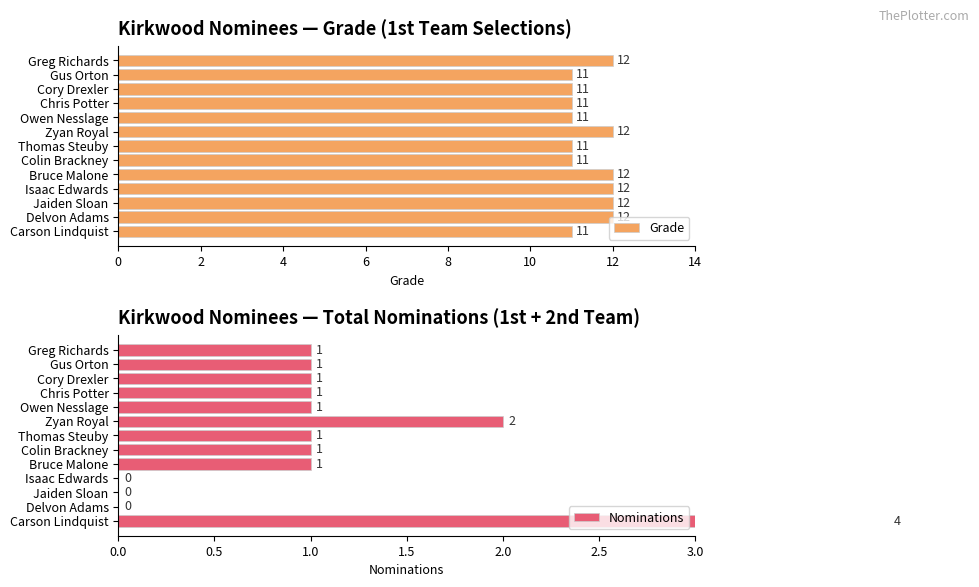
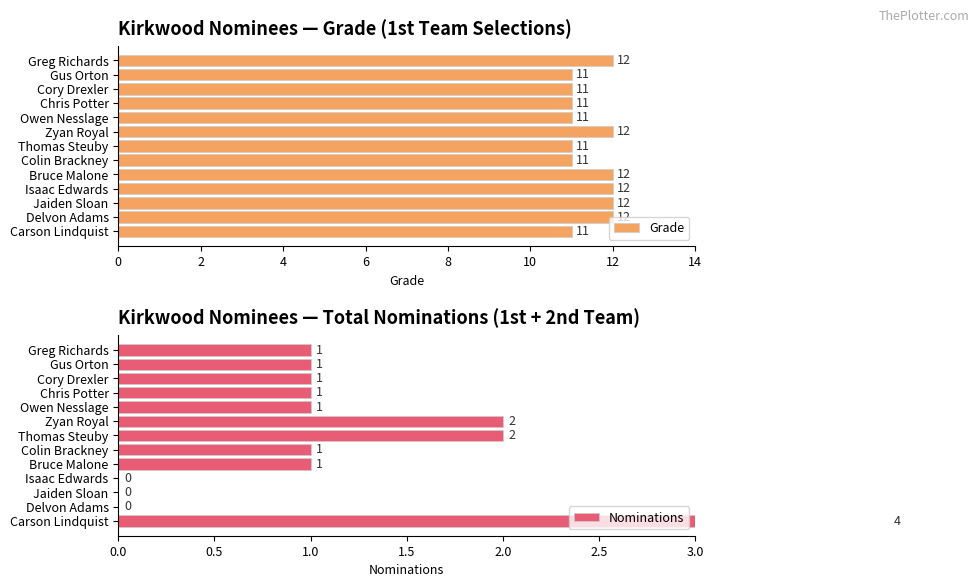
Kirkwood Nominees — Total Nominations (1st + 2nd Team), Thomas Steuby: 1 -> 2
